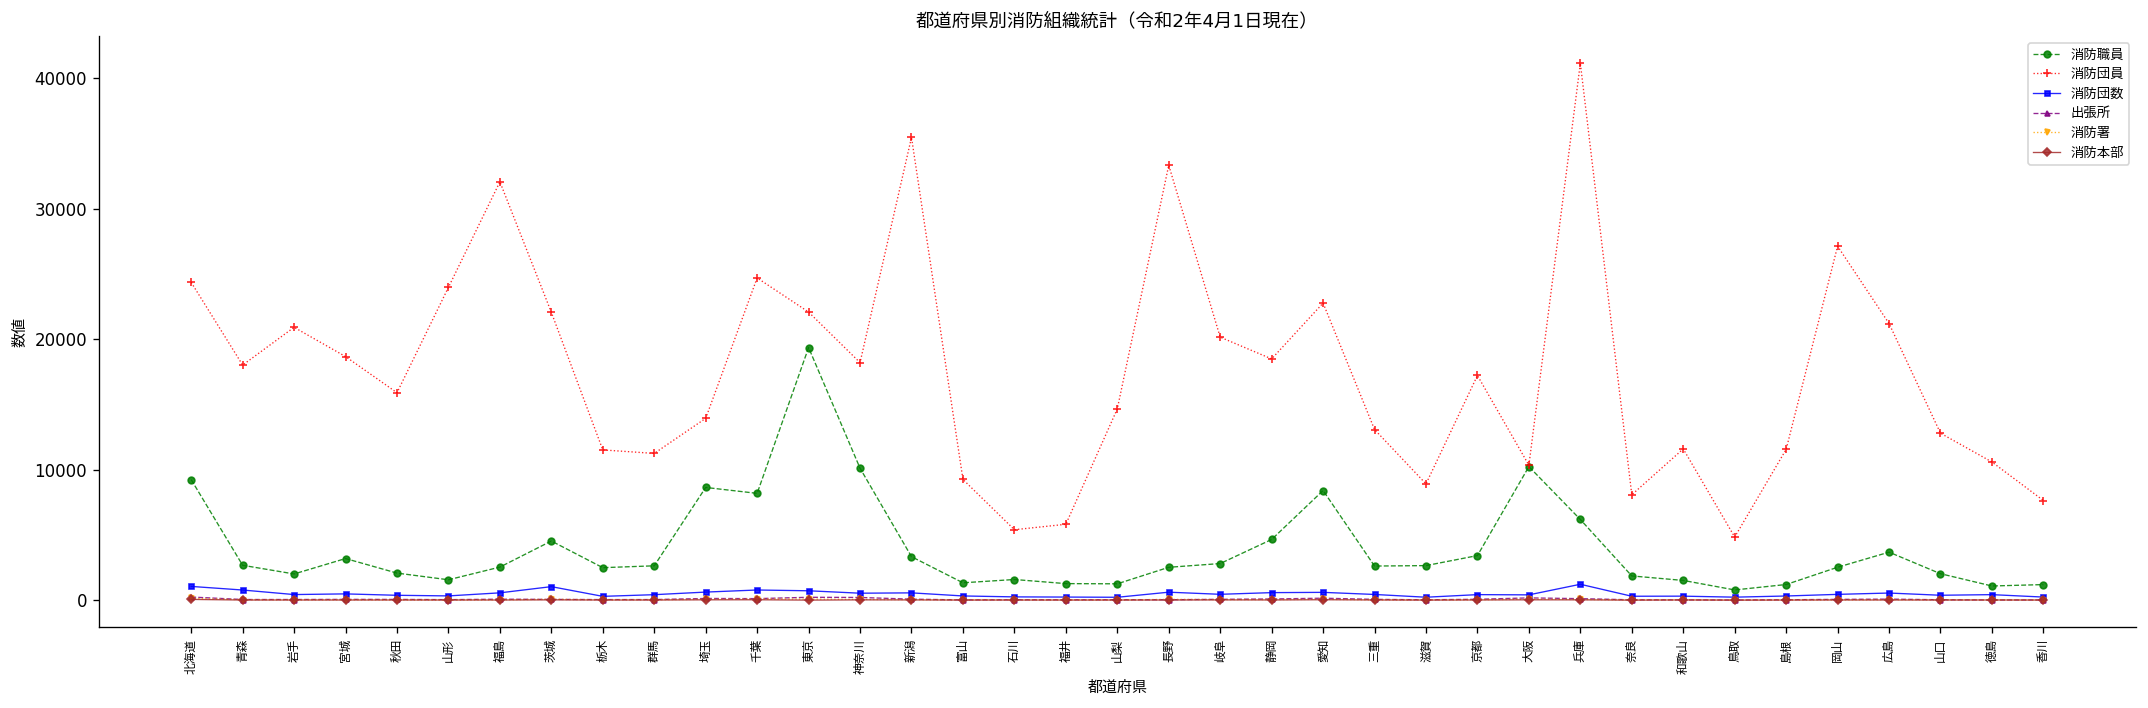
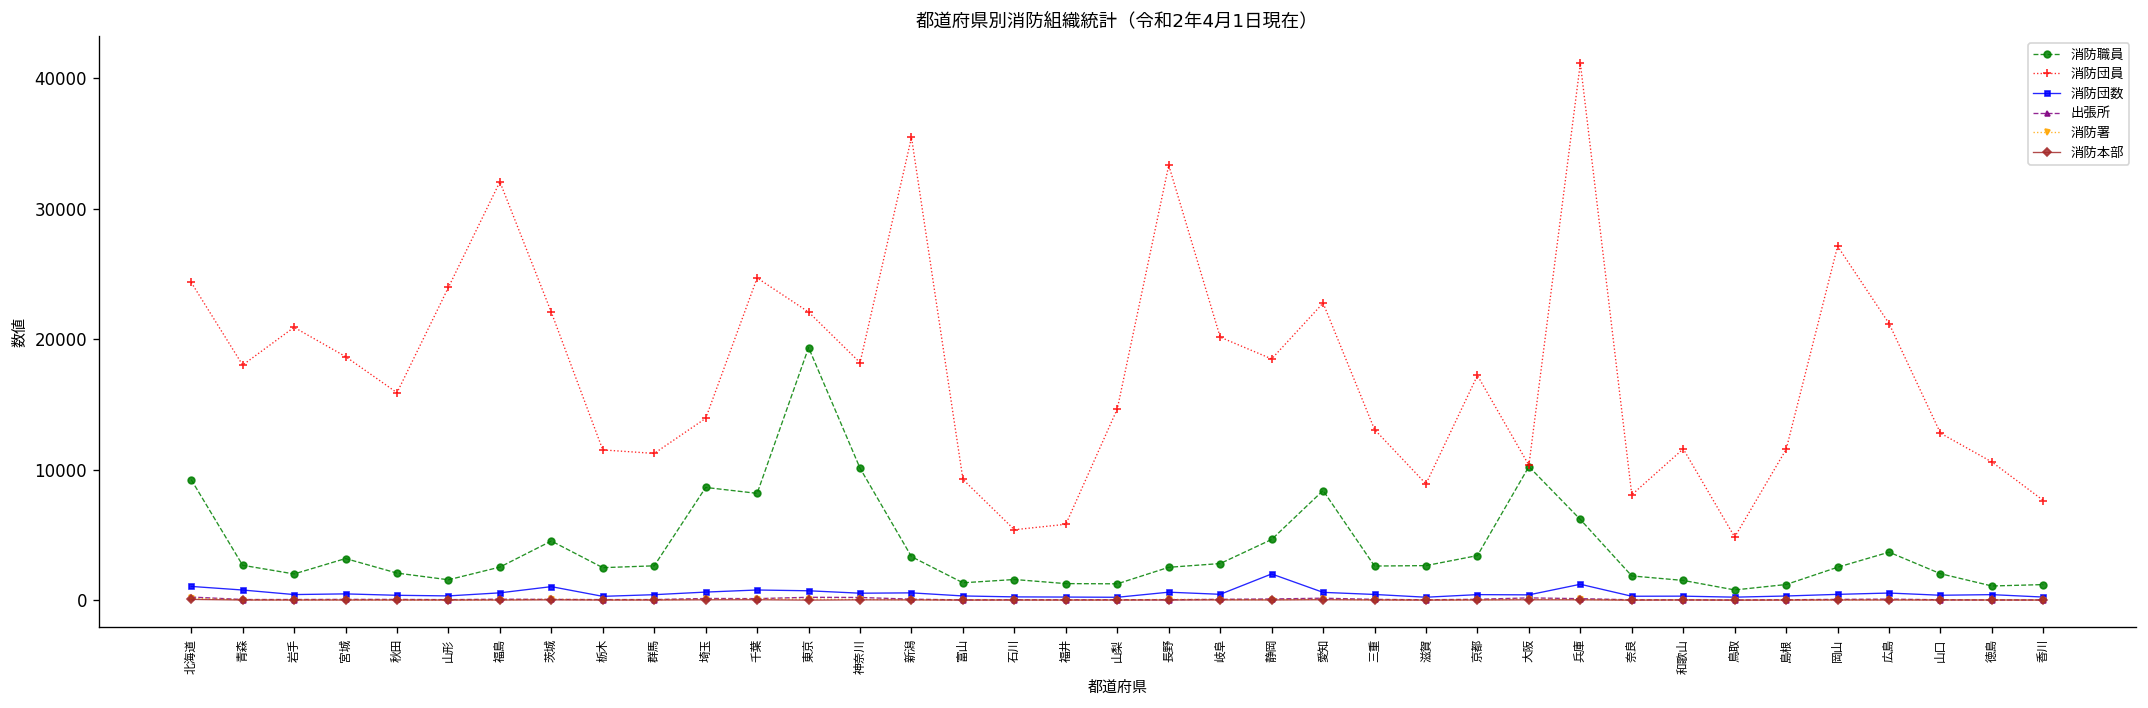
消防団数, 静岡: 600 -> 2000
